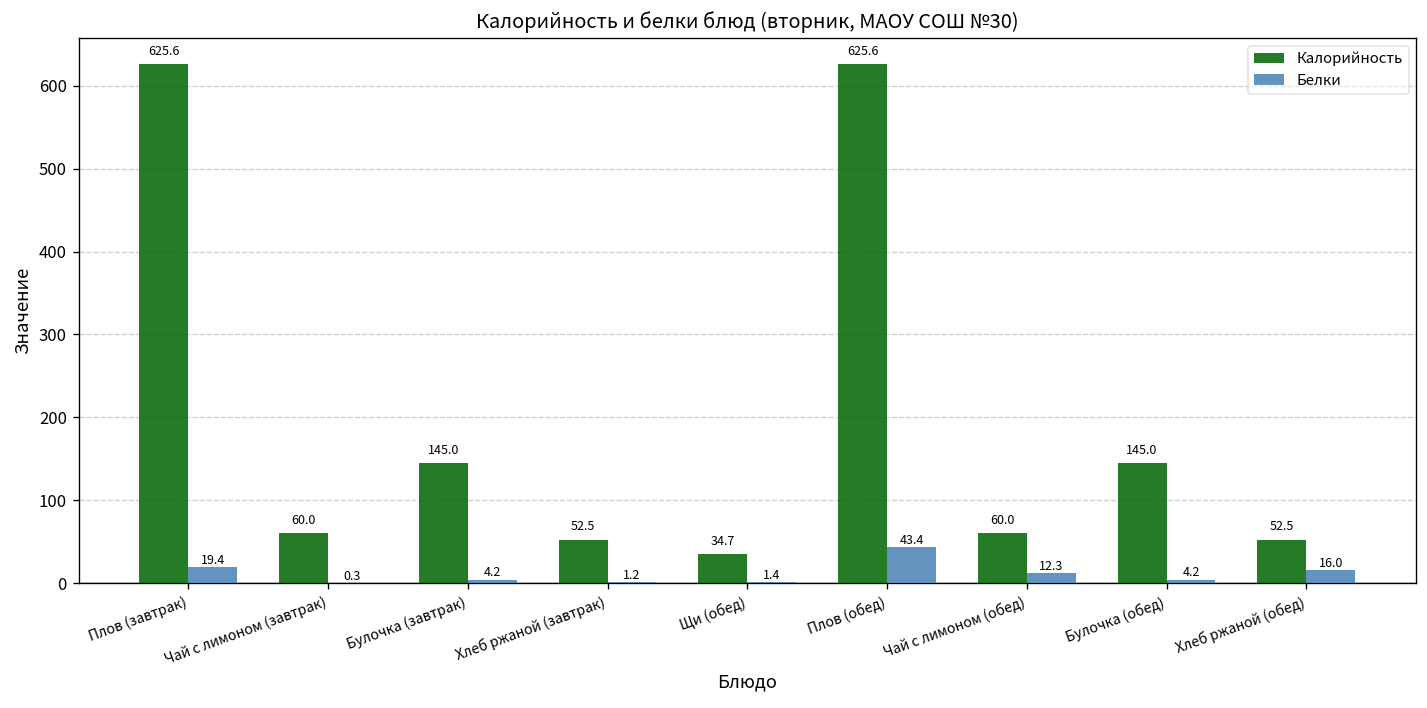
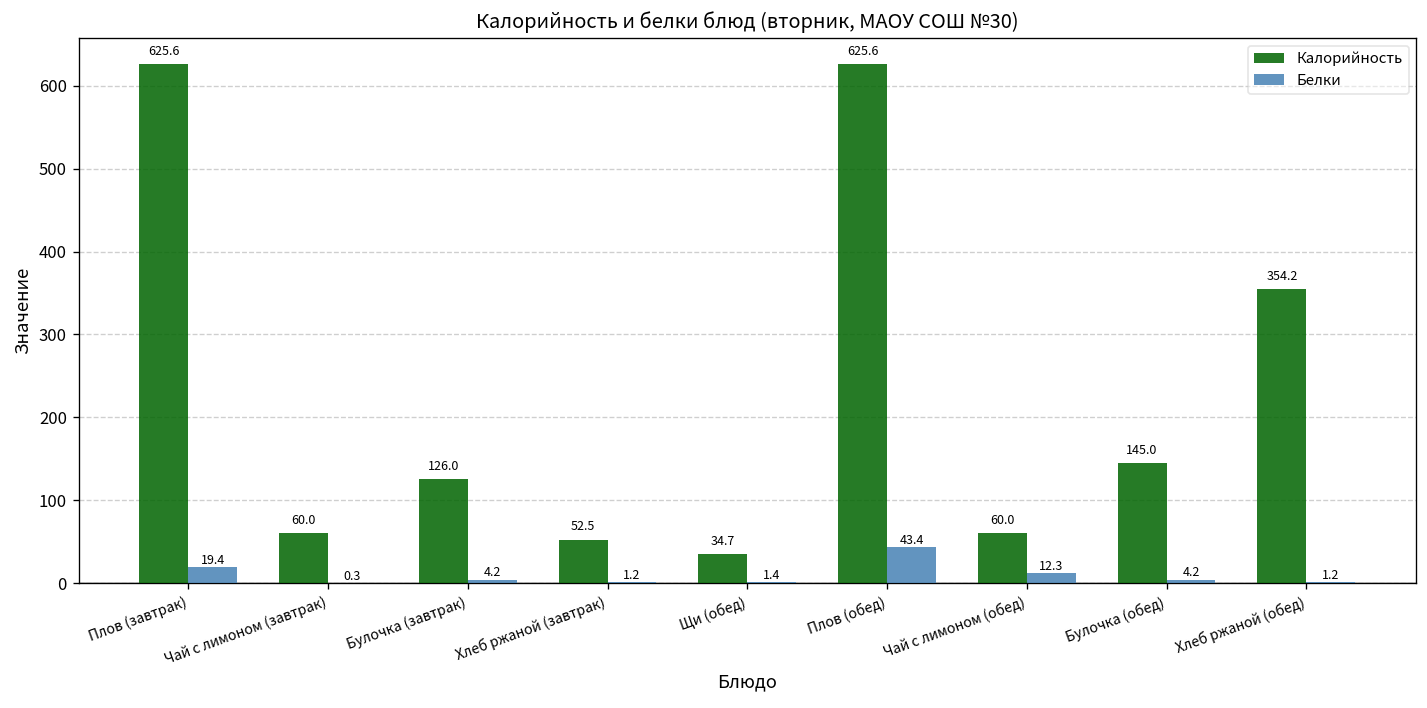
Калорийность, Булочка (завтрак): 145.0 -> 126.0
Калорийность, Хлеб ржаной (обед): 52.5 -> 354.2
Белки, Хлеб ржаной (обед): 16.0 -> 1.2
